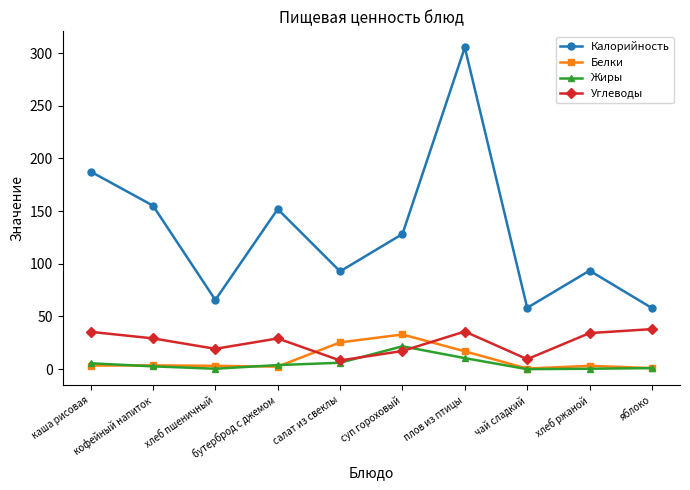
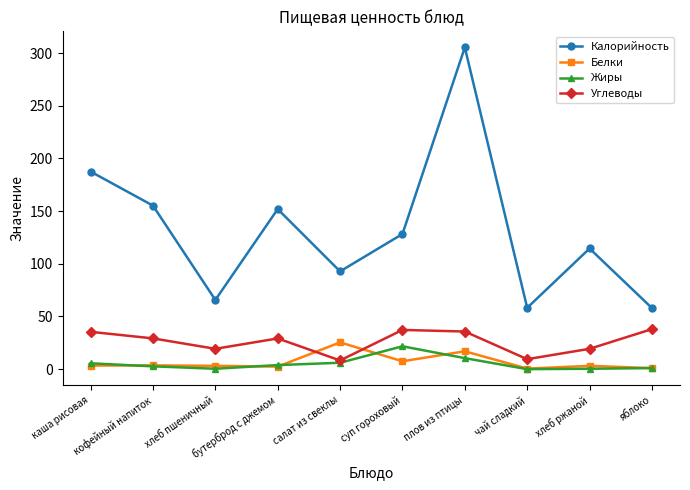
Белки, суп гороховый: 33 -> 8
Углеводы, суп гороховый: 17 -> 37
Калорийность, хлеб ржаной: 94 -> 115
Углеводы, хлеб ржаной: 34 -> 19
